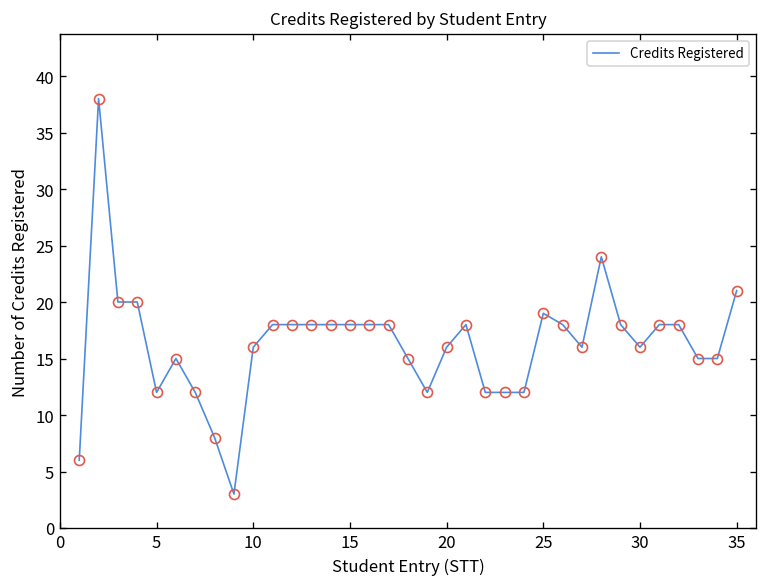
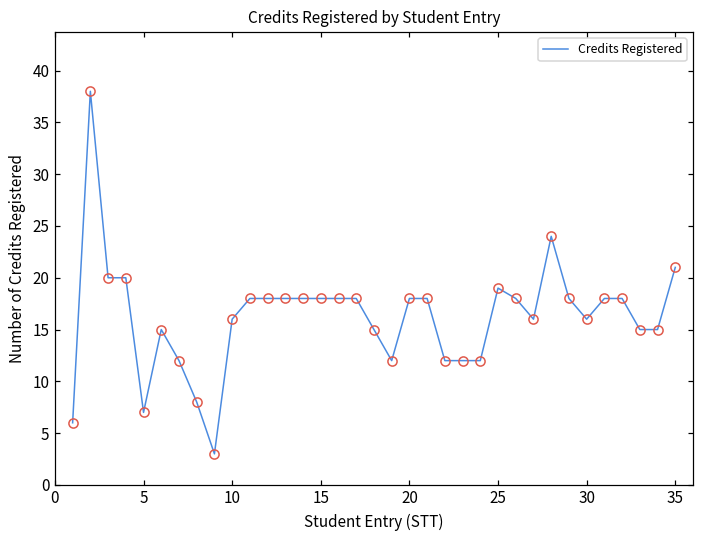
5: 12 -> 7
20: 16 -> 18
